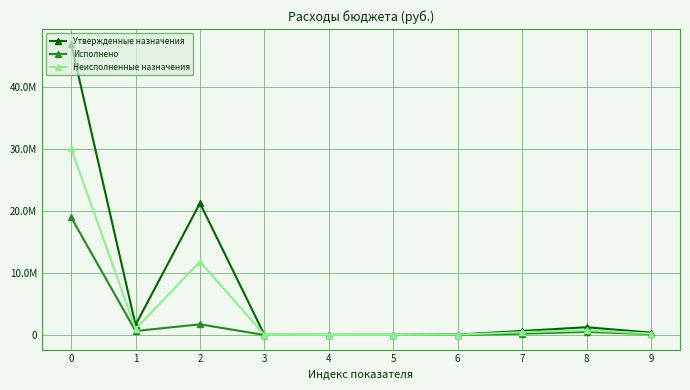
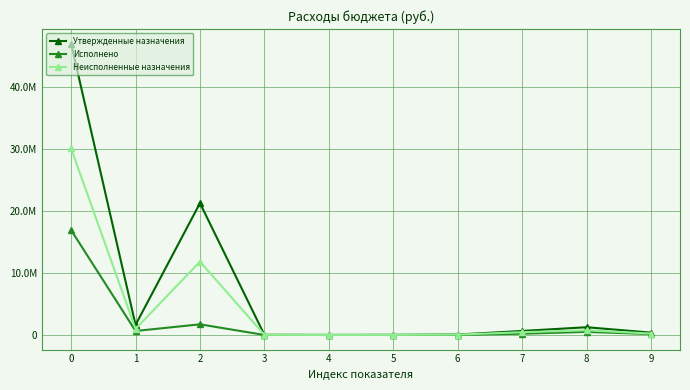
Исполнено, 0: 19000000 -> 17000000
